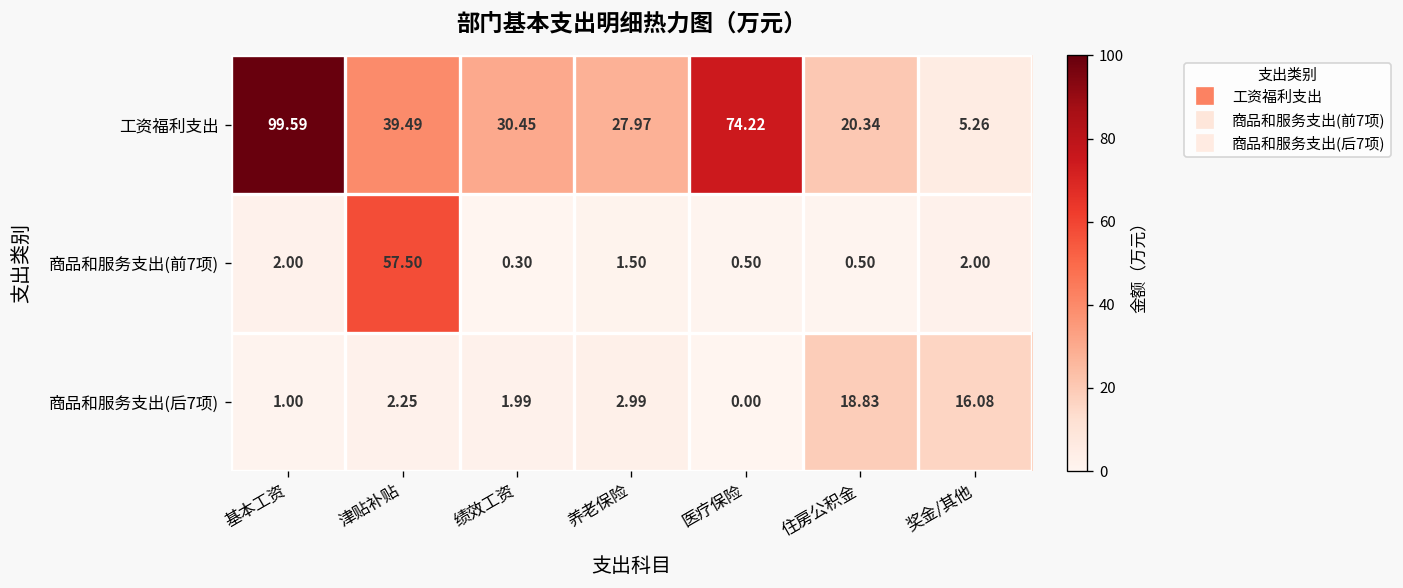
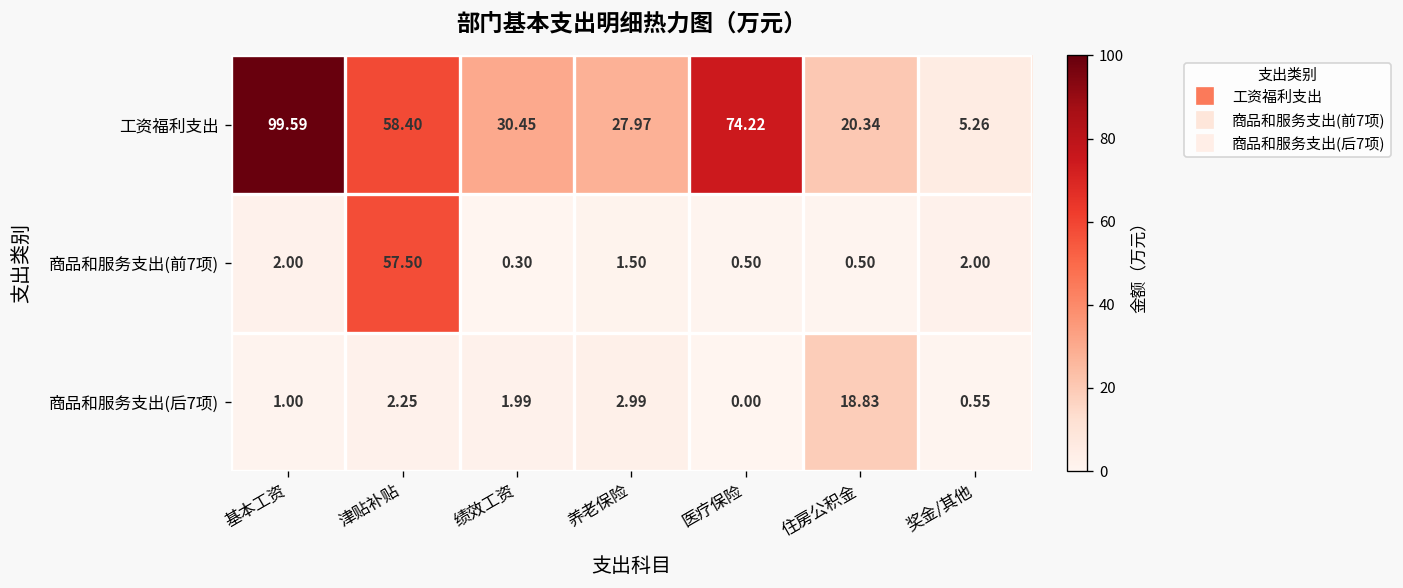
工资福利支出, 津贴补贴: 39.49 -> 58.40
商品和服务支出(后7项), 奖金/其他: 16.08 -> 0.55
